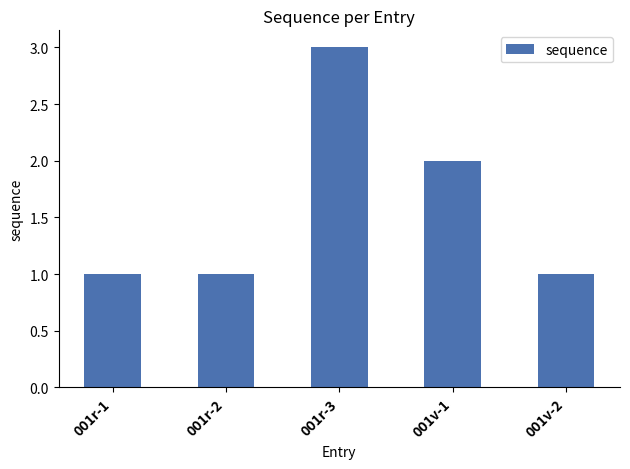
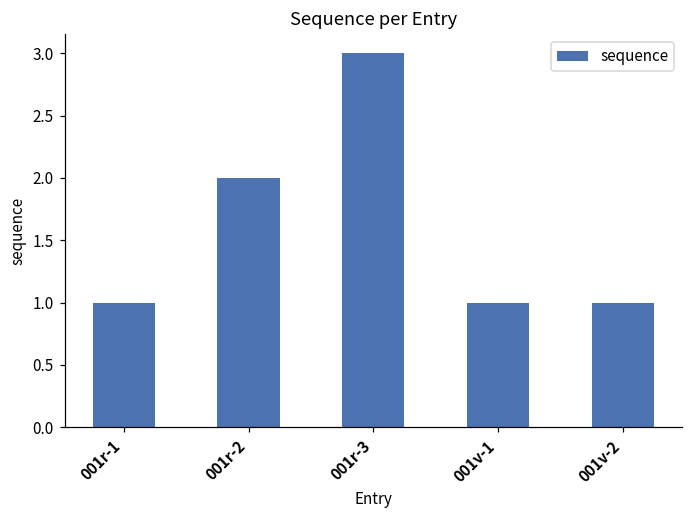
001r-2: 1 -> 2
001v-1: 2 -> 1
